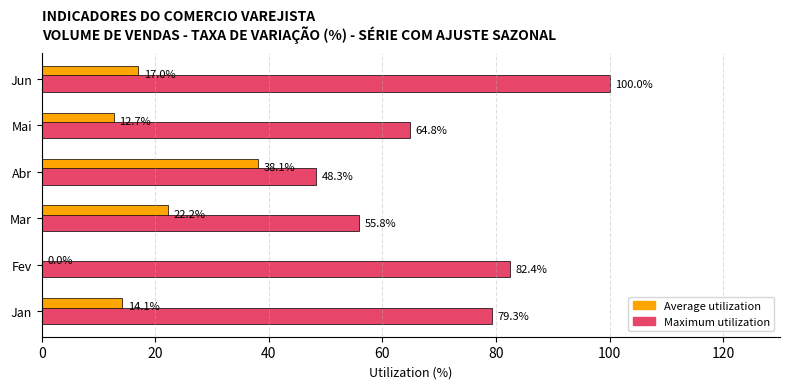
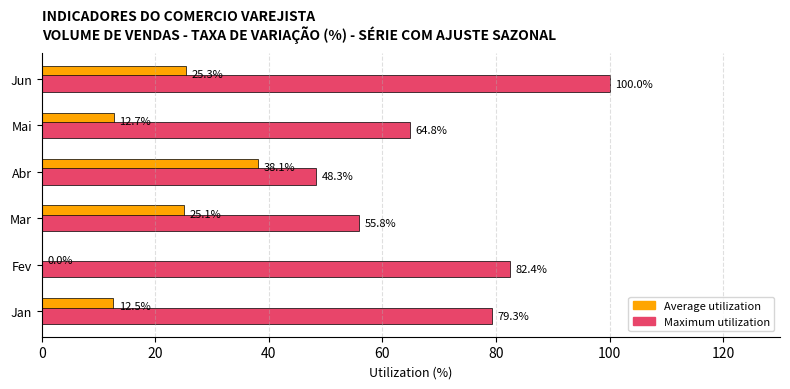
Average utilization, Jun: 17.0% -> 25.3%
Average utilization, Mar: 22.2% -> 25.1%
Average utilization, Jan: 14.1% -> 12.5%
